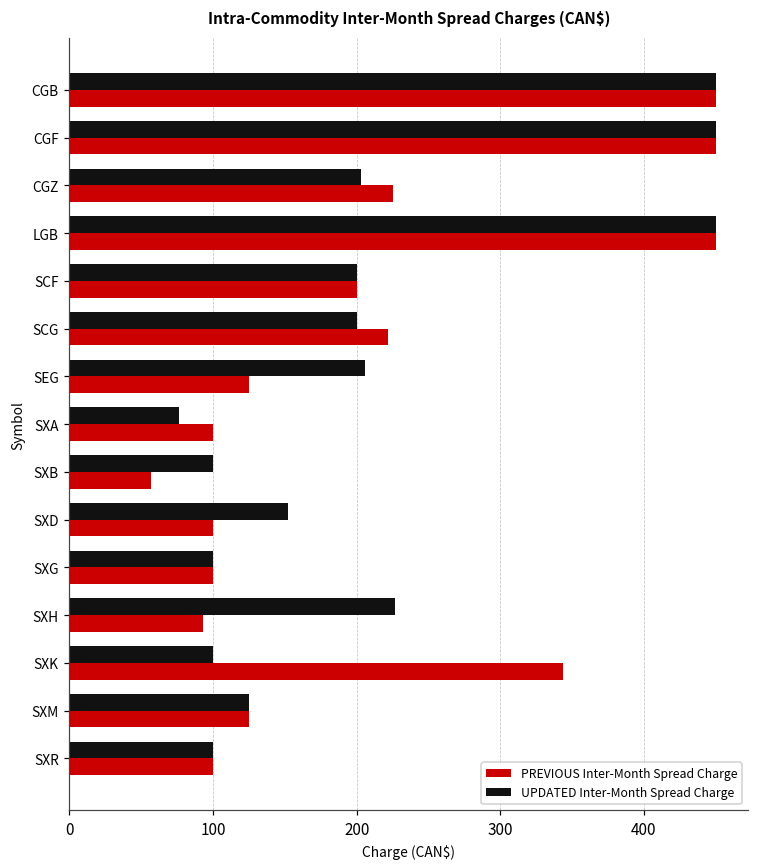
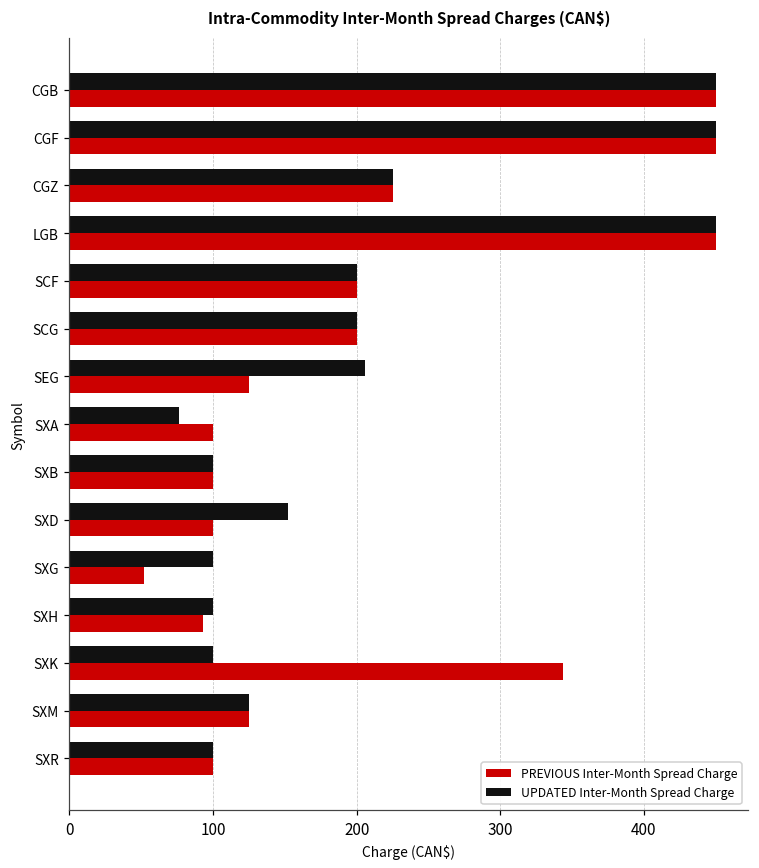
UPDATED Inter-Month Spread Charge, CGZ: 203 -> 225
PREVIOUS Inter-Month Spread Charge, SCG: 222 -> 200
PREVIOUS Inter-Month Spread Charge, SXB: 57 -> 100
PREVIOUS Inter-Month Spread Charge, SXG: 100 -> 52
UPDATED Inter-Month Spread Charge, SXH: 227 -> 100
